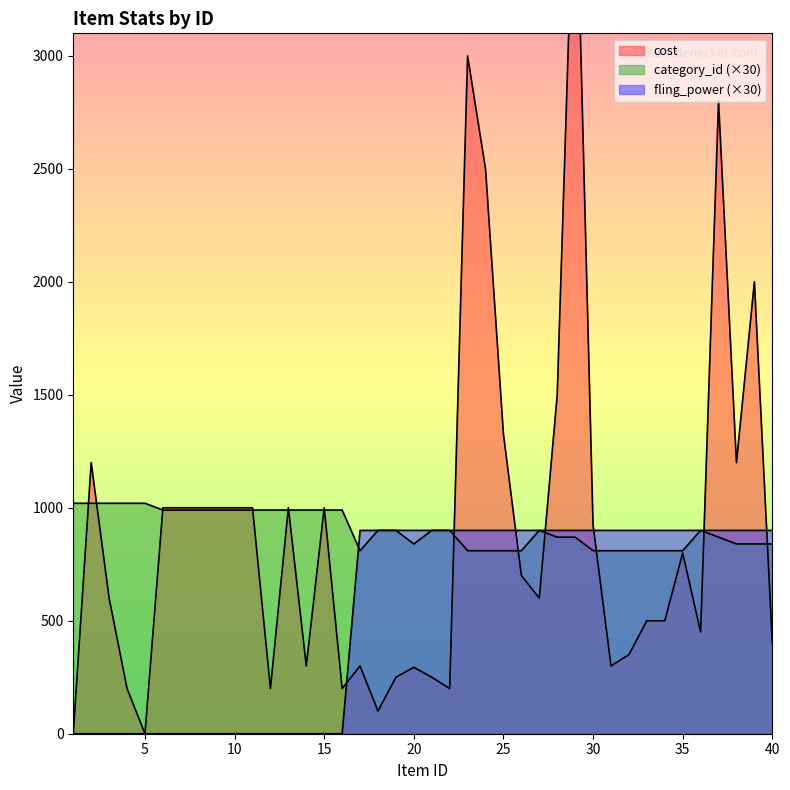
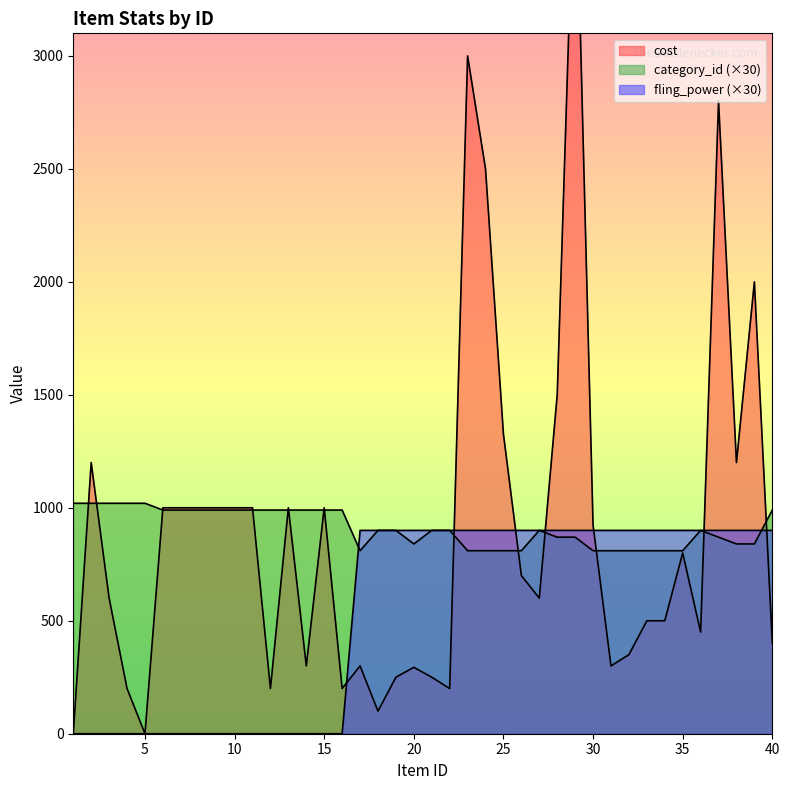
category_id (×30), 40: 840 -> 990
